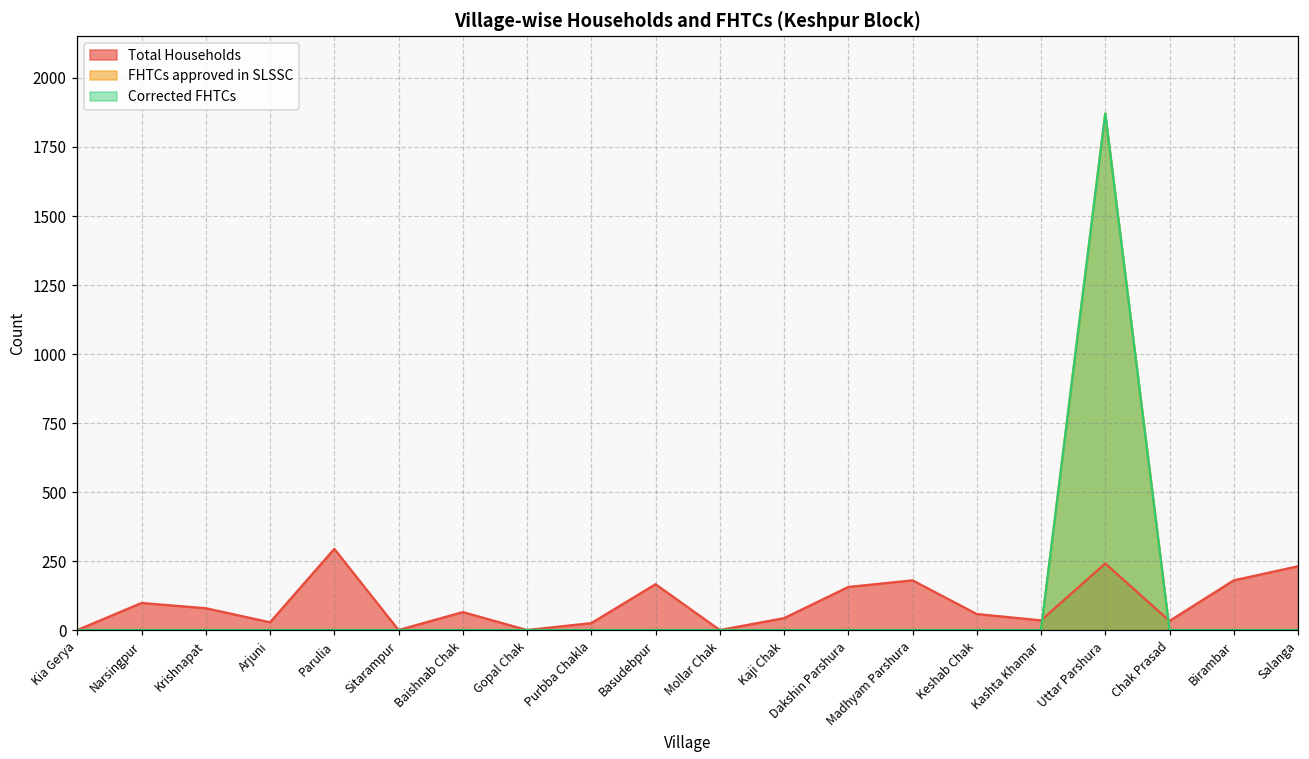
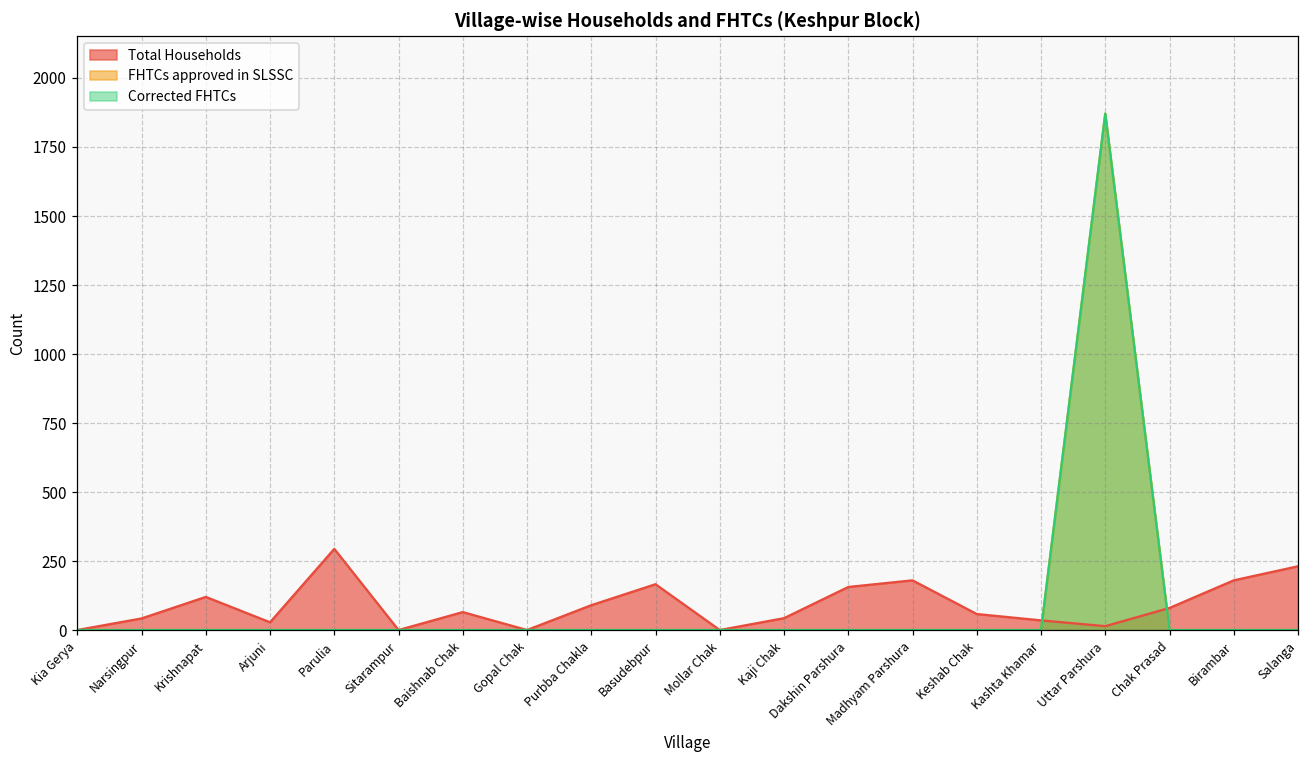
Total Households, Narsingpur: 100 -> 40
Total Households, Krishnapat: 80 -> 120
Total Households, Purbba Chakla: 30 -> 90
Total Households, Uttar Parshura: 240 -> 10
Total Households, Chak Prasad: 30 -> 80
